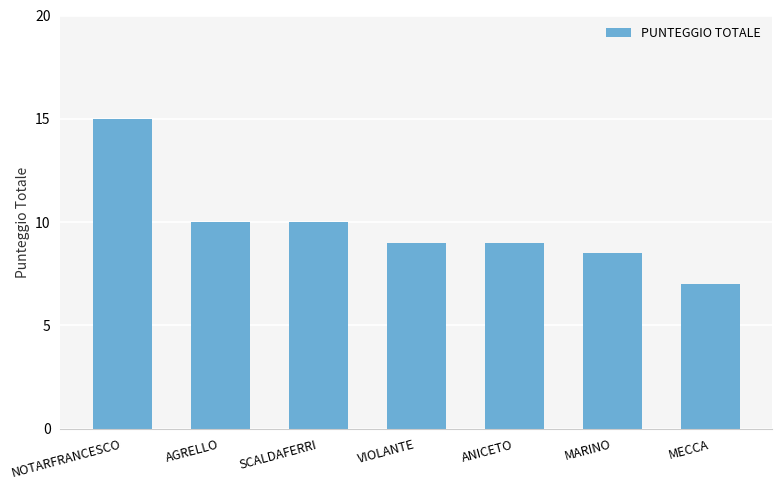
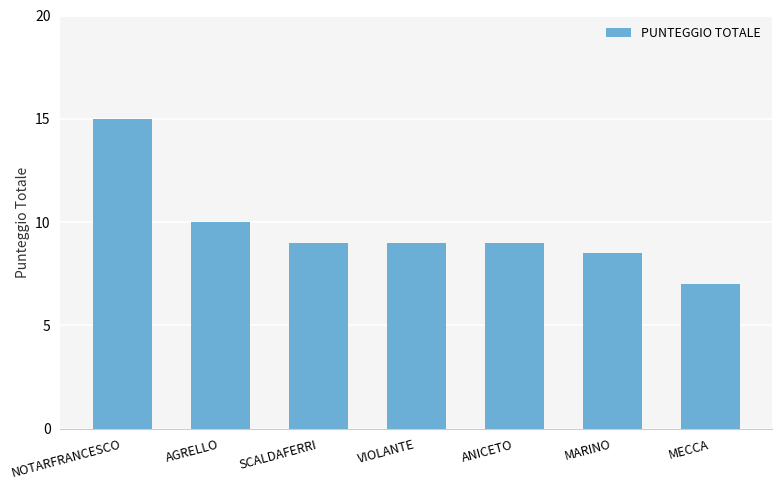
SCALDAFERRI: 10 -> 9
